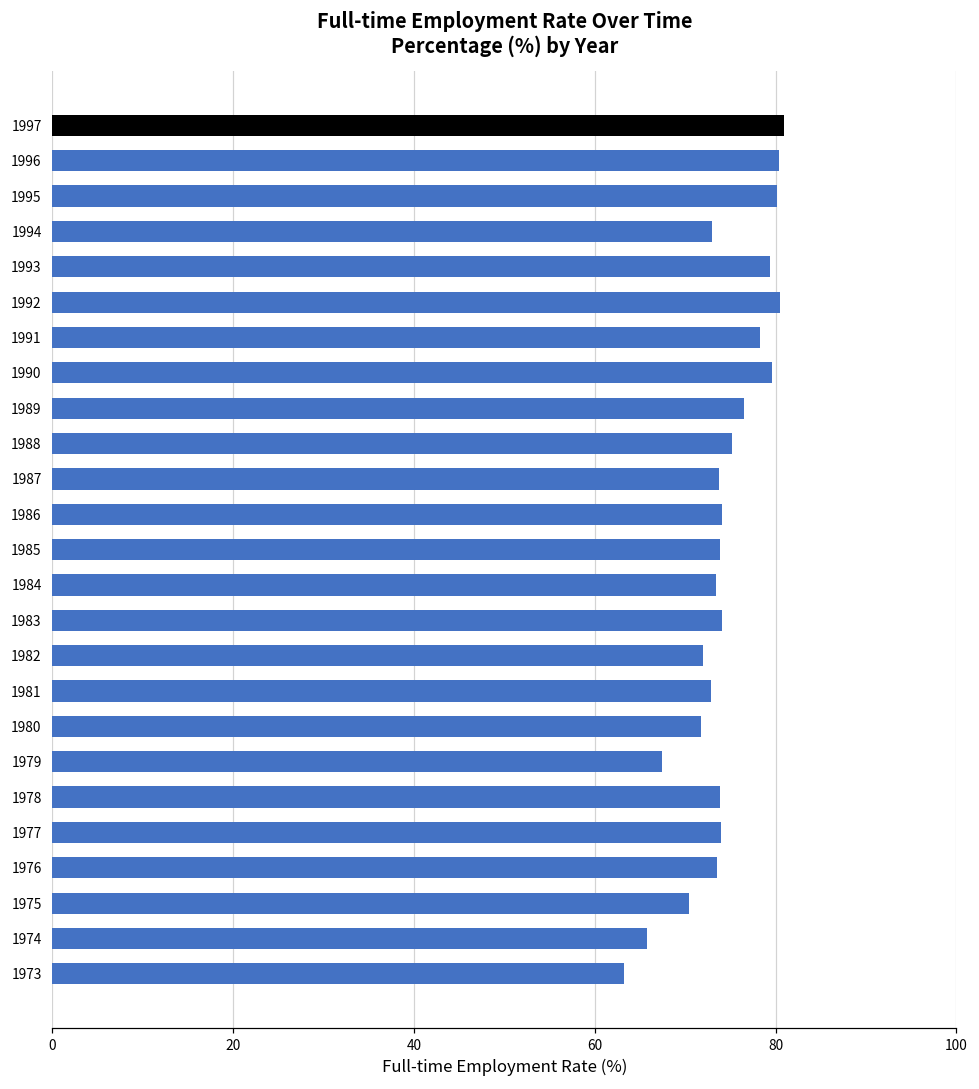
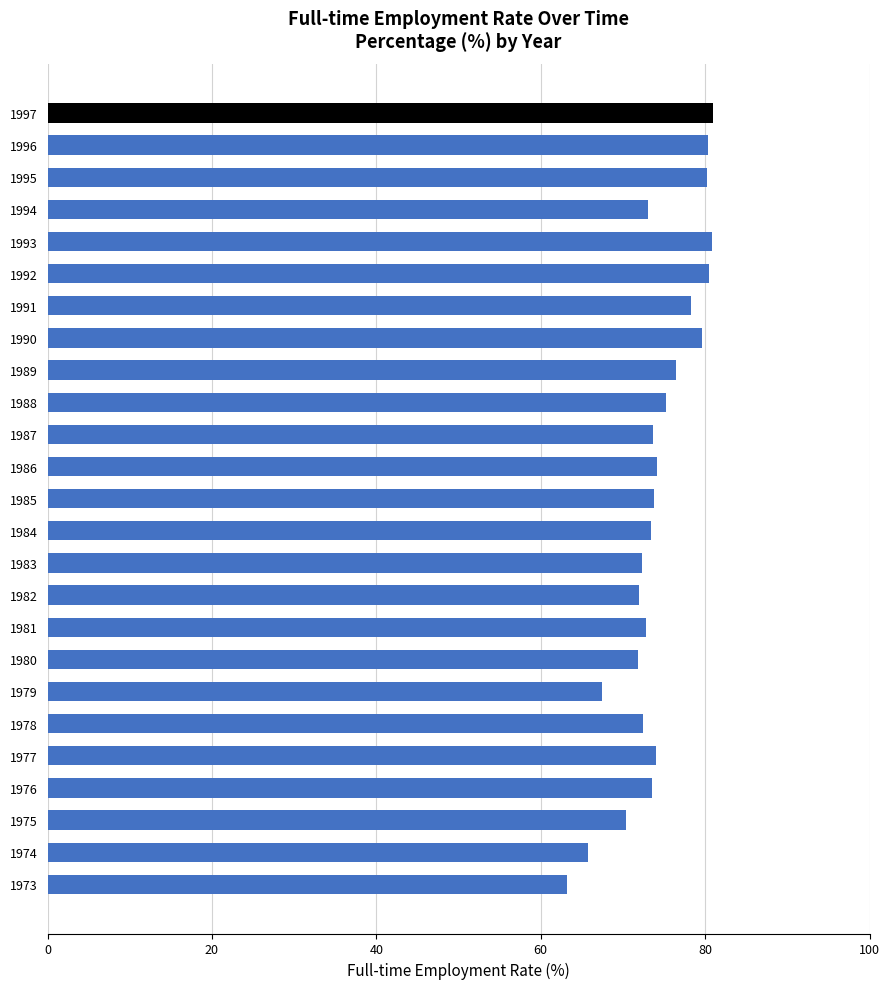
1993: 79 -> 81
1983: 74 -> 72
1978: 74 -> 73
